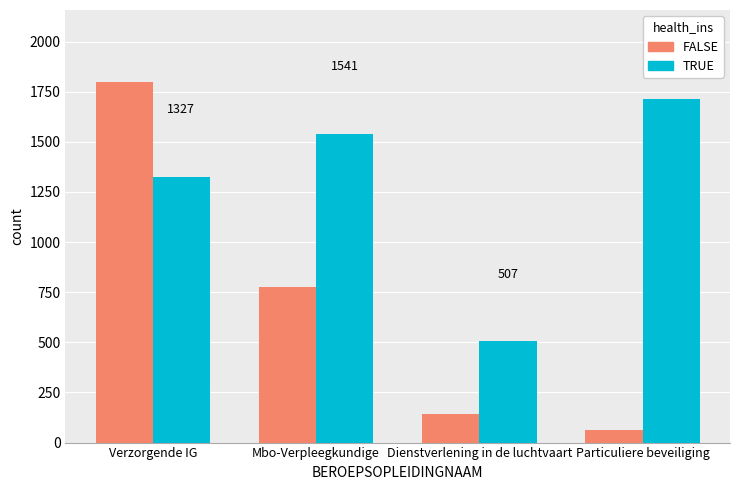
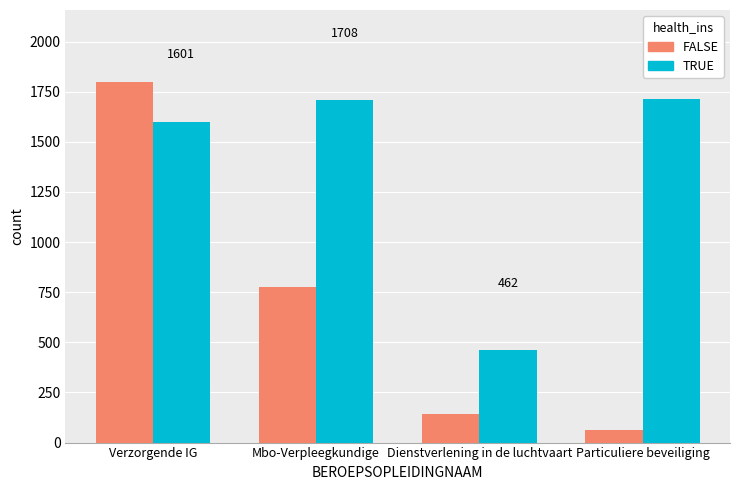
TRUE, Verzorgende IG: 1327 -> 1601
TRUE, Mbo-Verpleegkundige: 1541 -> 1708
TRUE, Dienstverlening in de luchtvaart: 507 -> 462
